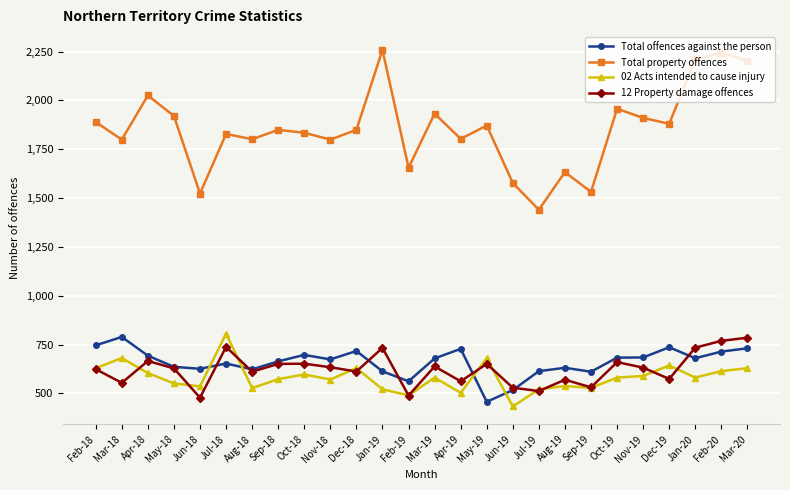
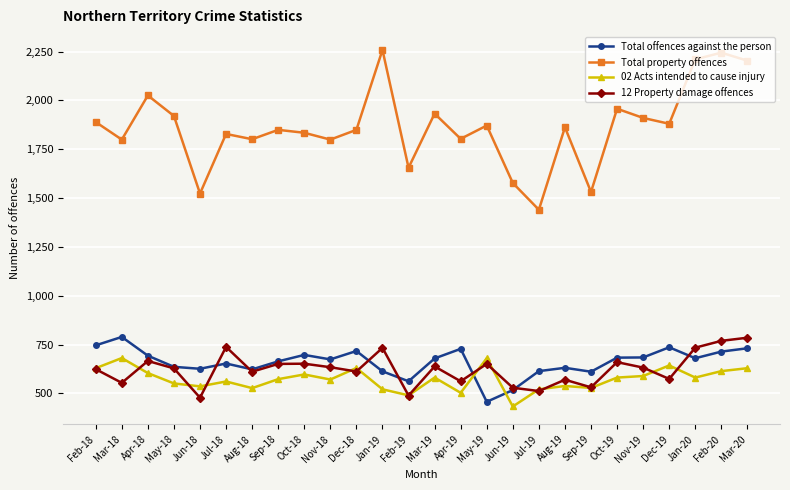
02 Acts intended to cause injury, Jul-18: 810 -> 560
Total property offences, Aug-19: 1,630 -> 1,860
